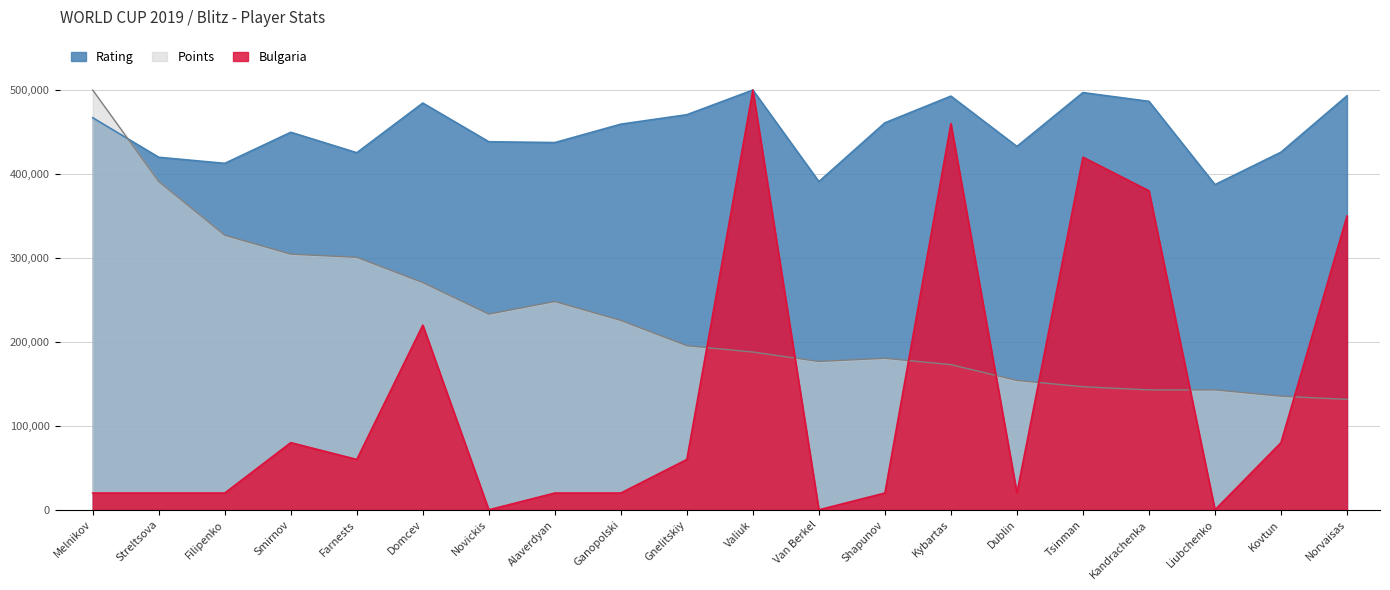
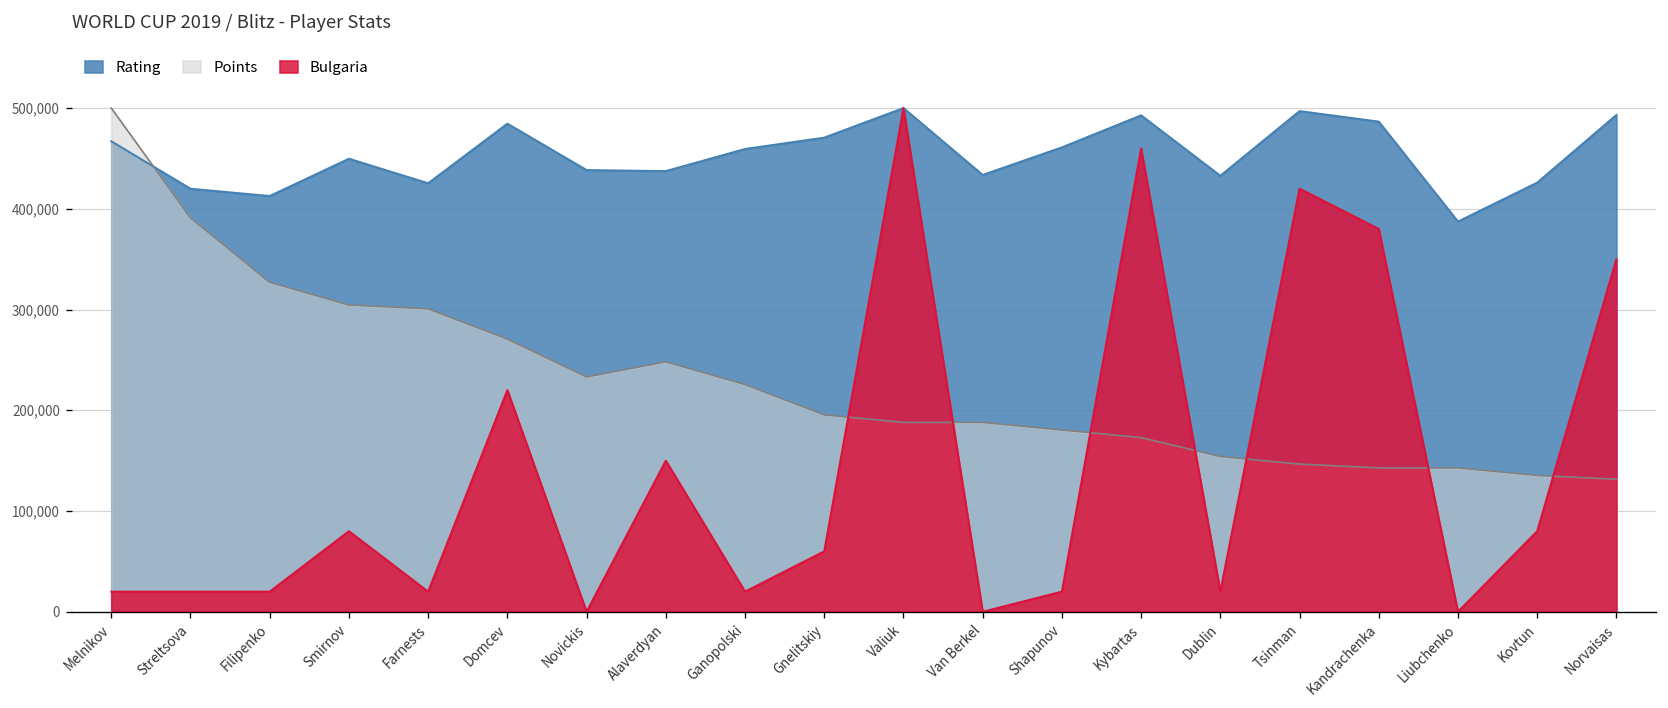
Bulgaria, Farnests: 60,000 -> 20,000
Bulgaria, Alaverdyan: 20,000 -> 150,000
Rating, Van Berkel: 390,000 -> 430,000
Points, Van Berkel: 180,000 -> 190,000
